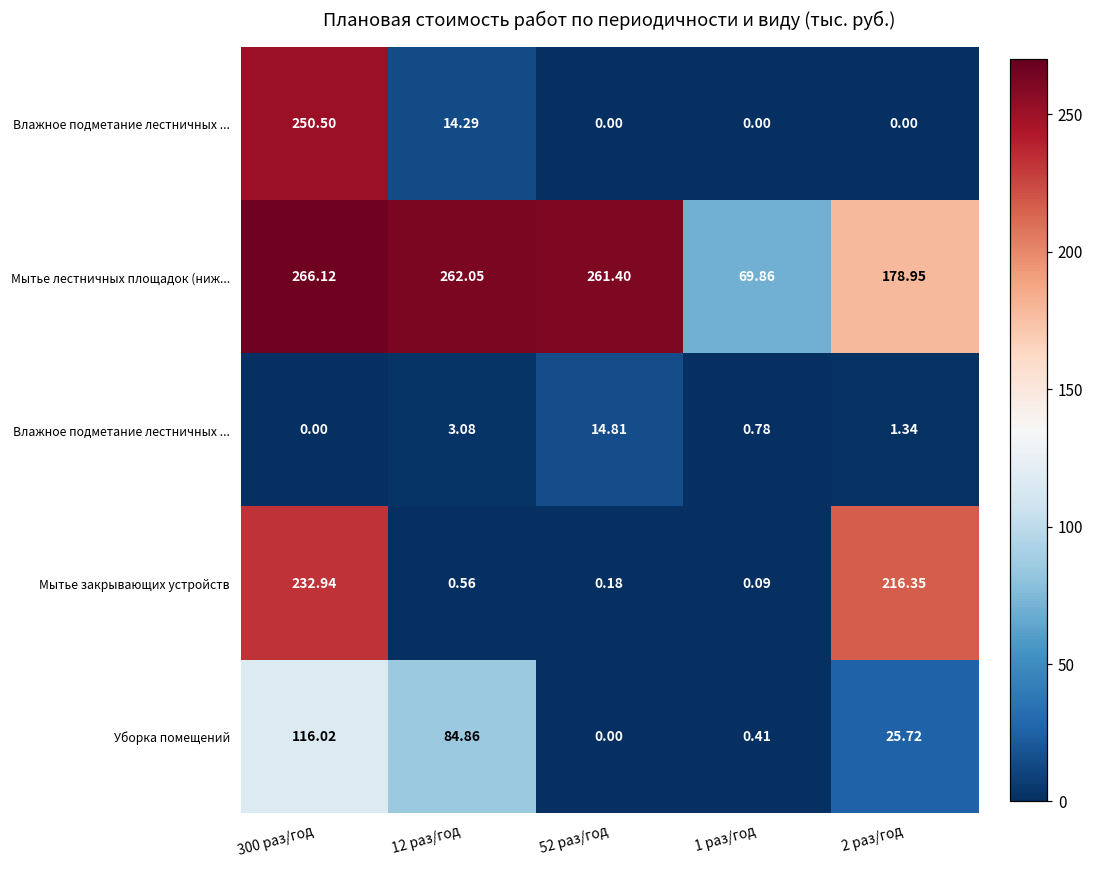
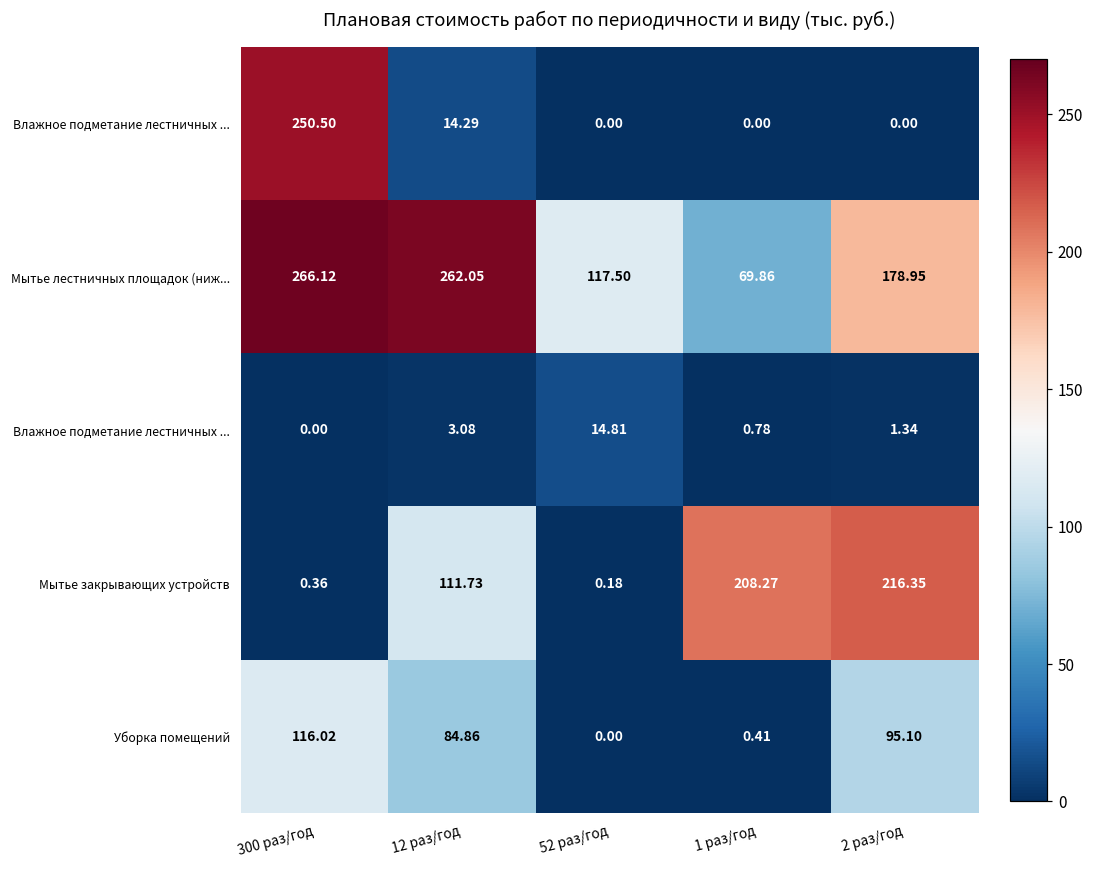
Мытье лестничных площадок (ниж..., 52 раз/год: 261.40 -> 117.50
Мытье закрывающих устройств, 300 раз/год: 232.94 -> 0.36
Мытье закрывающих устройств, 12 раз/год: 0.56 -> 111.73
Мытье закрывающих устройств, 1 раз/год: 0.09 -> 208.27
Уборка помещений, 2 раз/год: 25.72 -> 95.10
